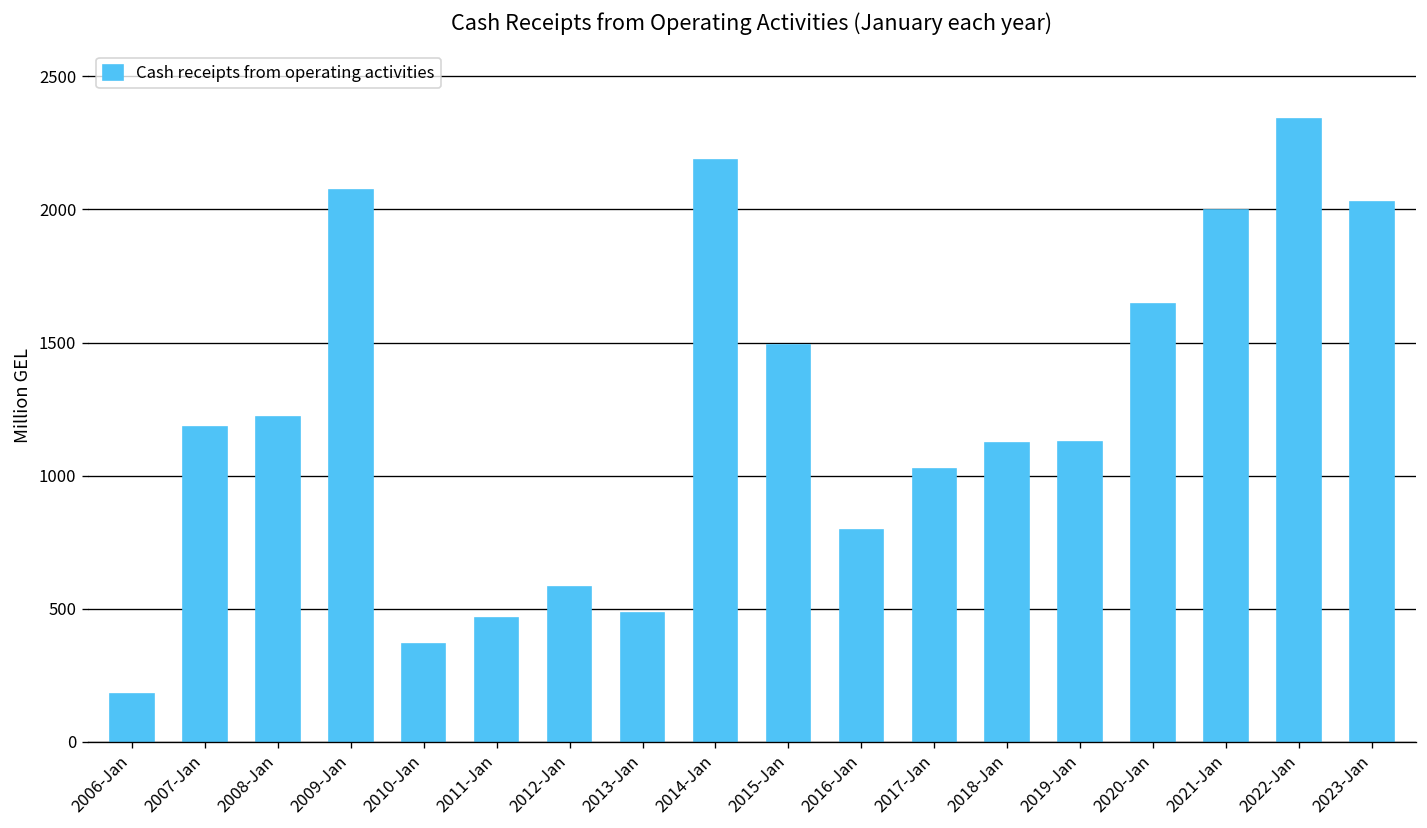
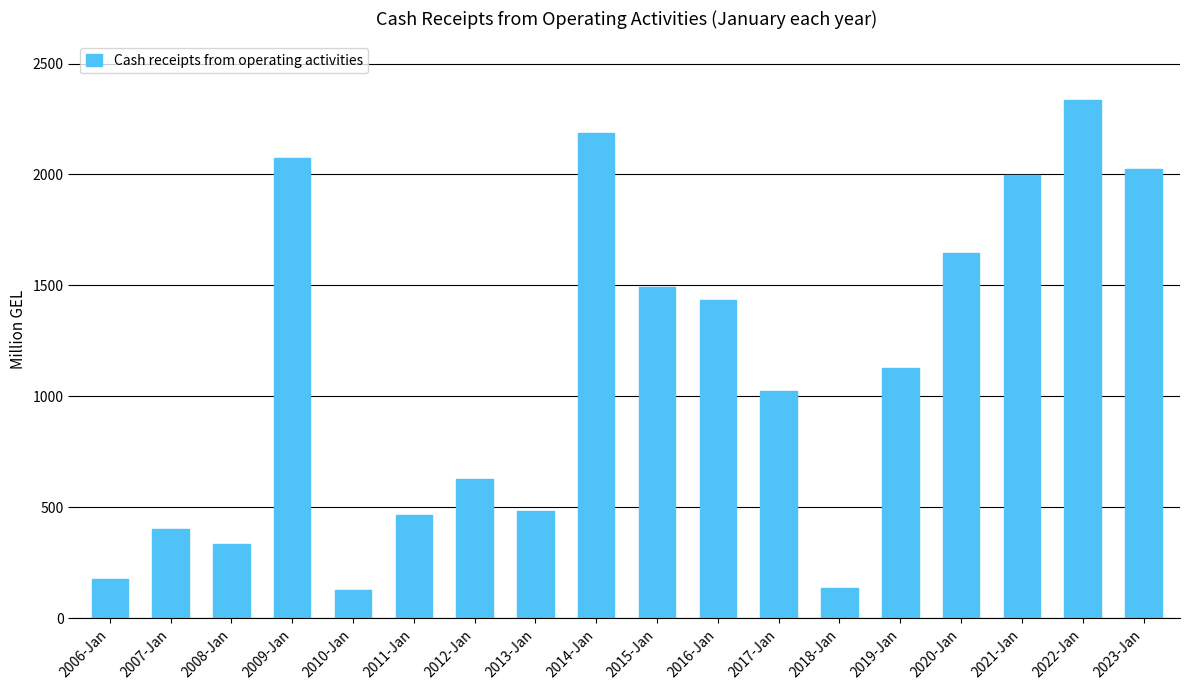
2007-Jan: 1180 -> 400
2008-Jan: 1220 -> 330
2010-Jan: 370 -> 130
2012-Jan: 580 -> 630
2016-Jan: 800 -> 1430
2018-Jan: 1120 -> 140
